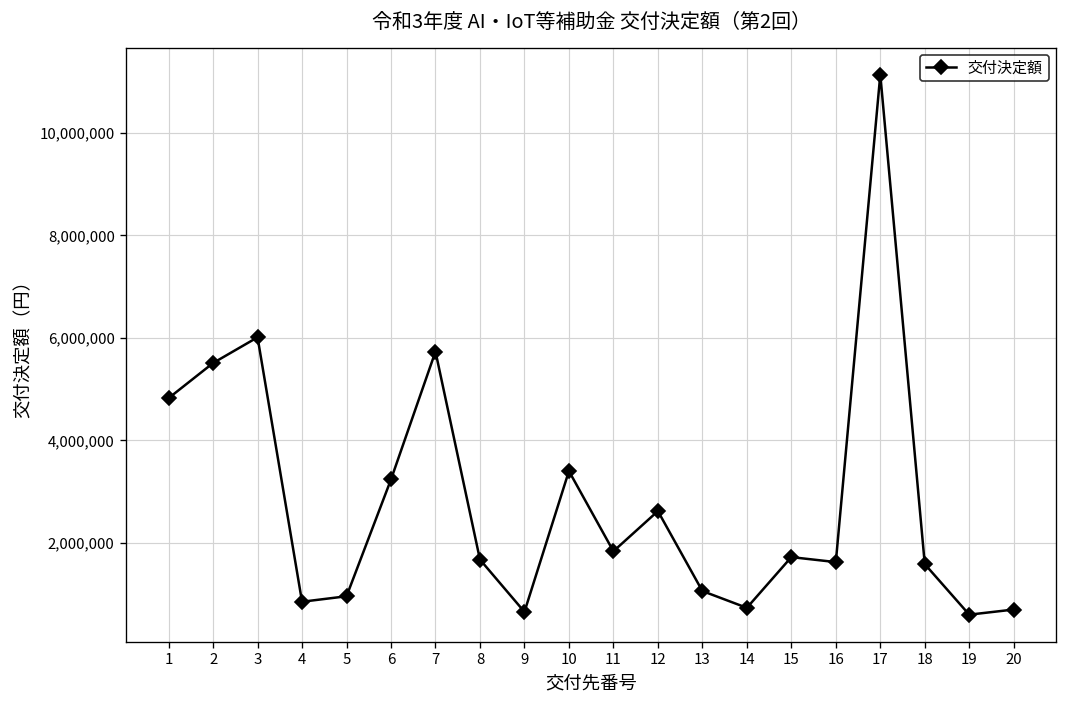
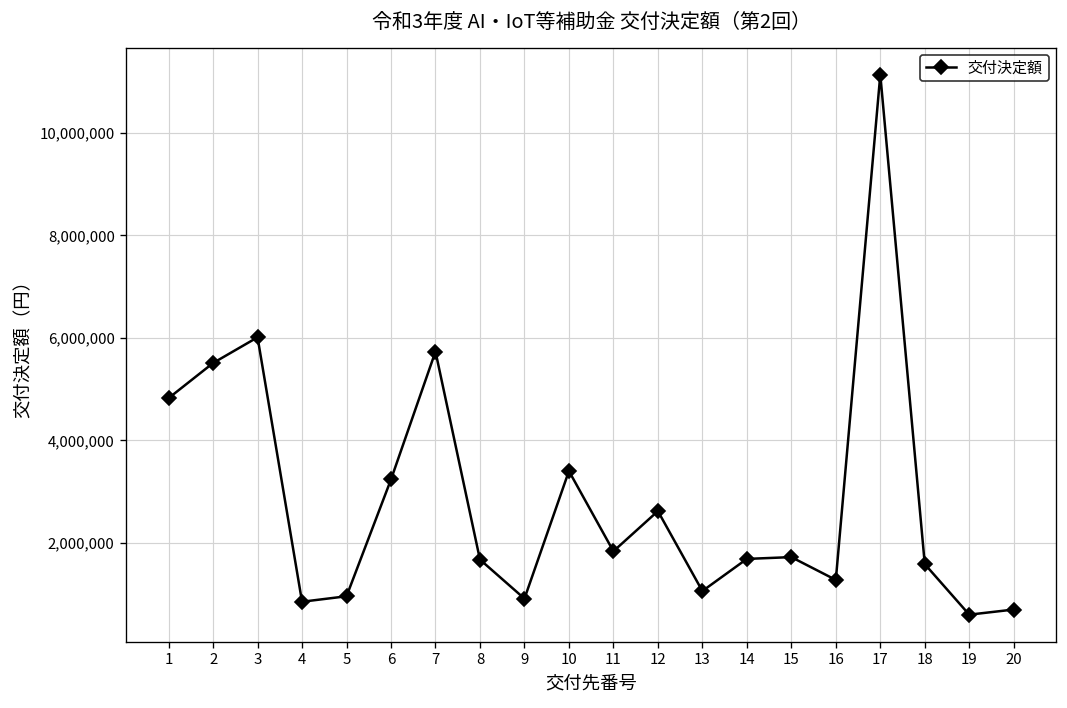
9: 700,000 -> 900,000
14: 700,000 -> 1,700,000
16: 1,600,000 -> 1,300,000
